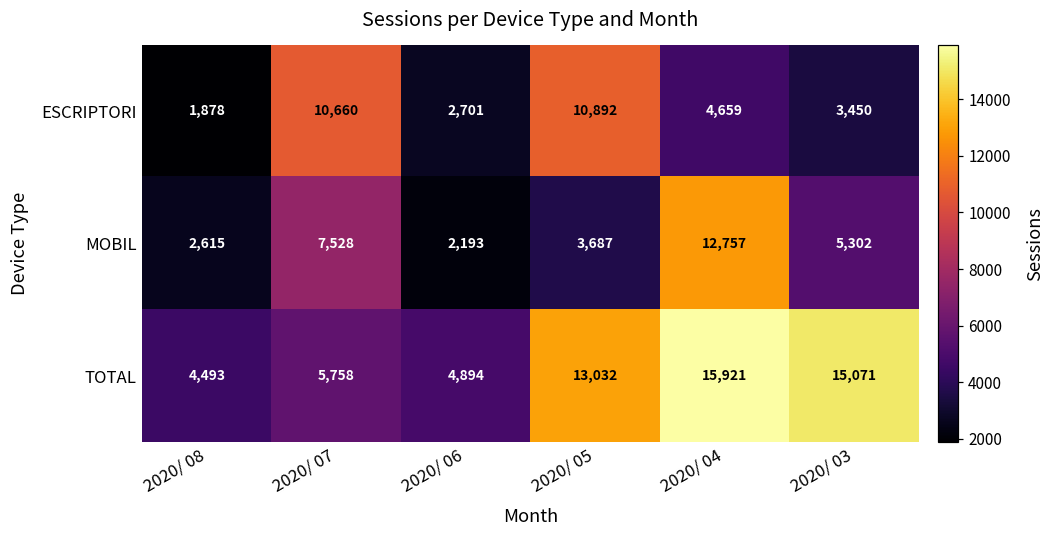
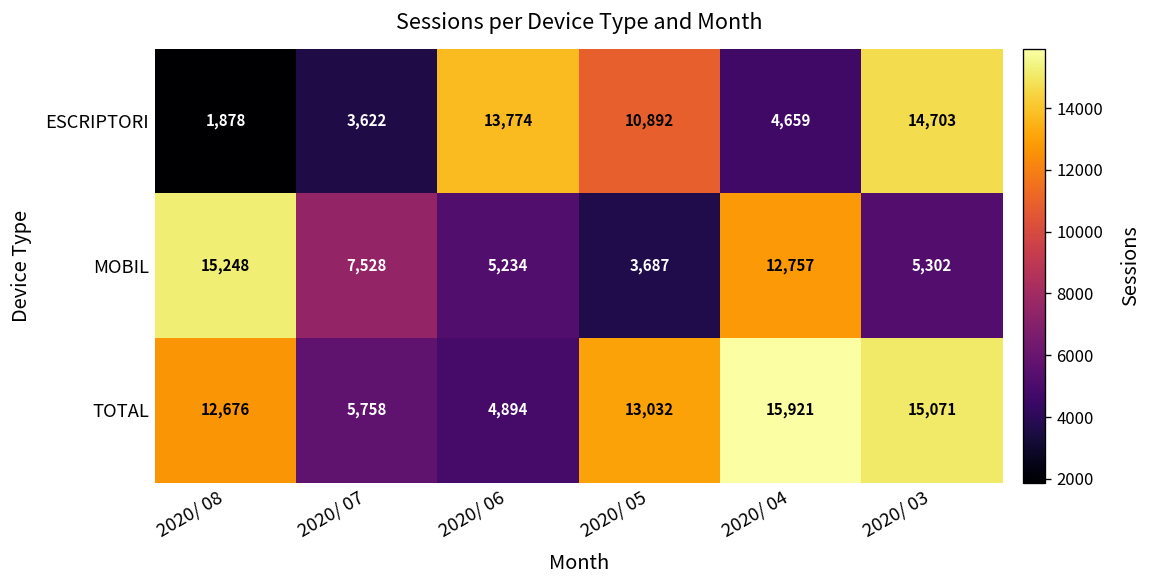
ESCRIPTORI, 2020/ 07: 10,660 -> 3,622
ESCRIPTORI, 2020/ 06: 2,701 -> 13,774
ESCRIPTORI, 2020/ 03: 3,450 -> 14,703
MOBIL, 2020/ 08: 2,615 -> 15,248
MOBIL, 2020/ 06: 2,193 -> 5,234
TOTAL, 2020/ 08: 4,493 -> 12,676
